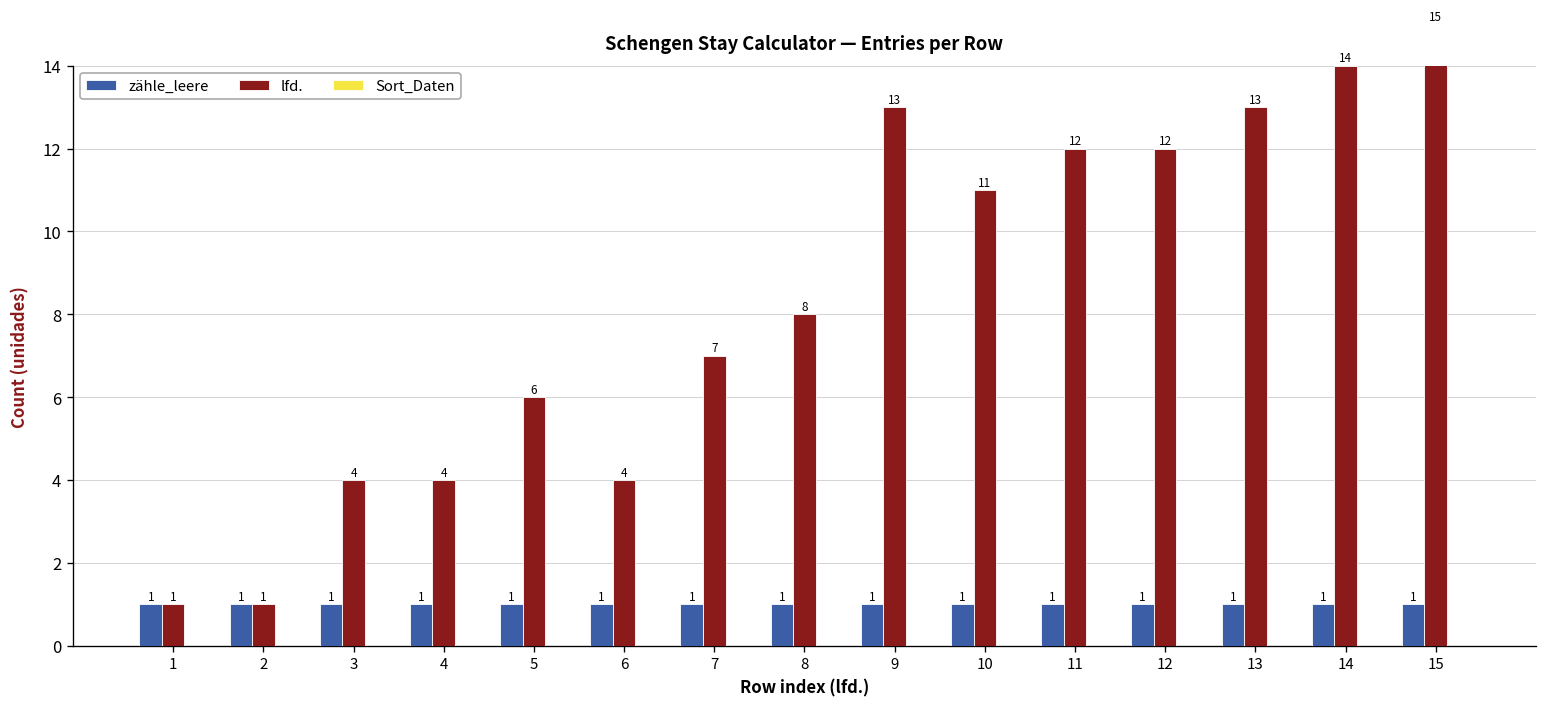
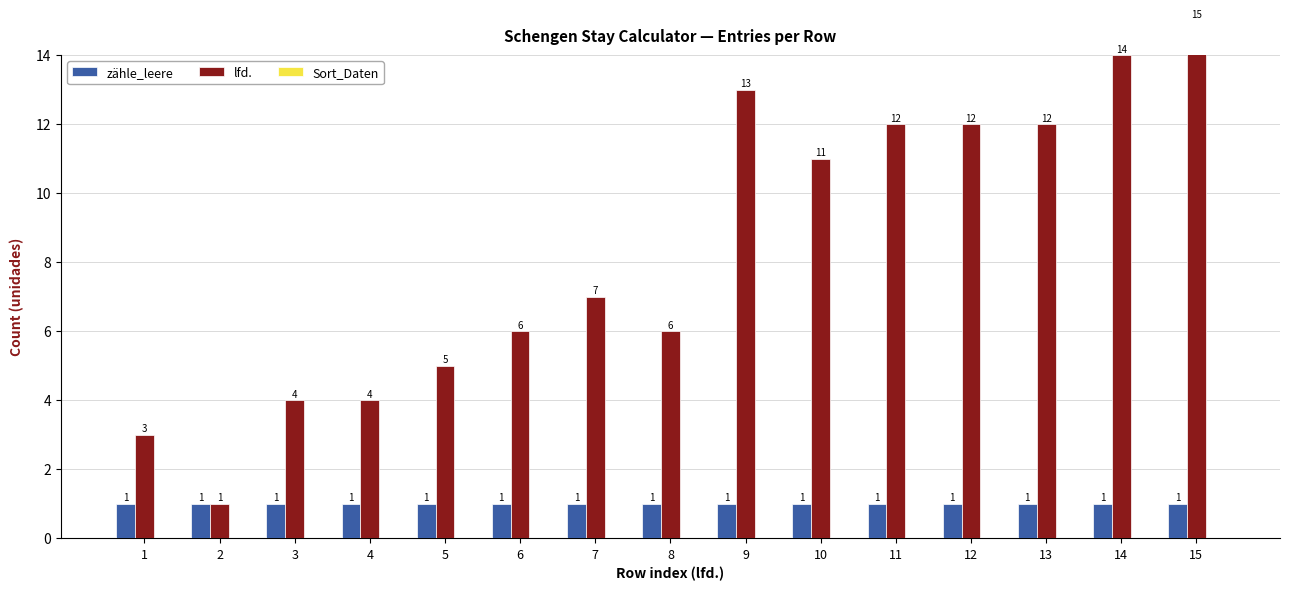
lfd., 1: 1 -> 3
lfd., 5: 6 -> 5
lfd., 6: 4 -> 6
lfd., 8: 8 -> 6
lfd., 13: 13 -> 12
